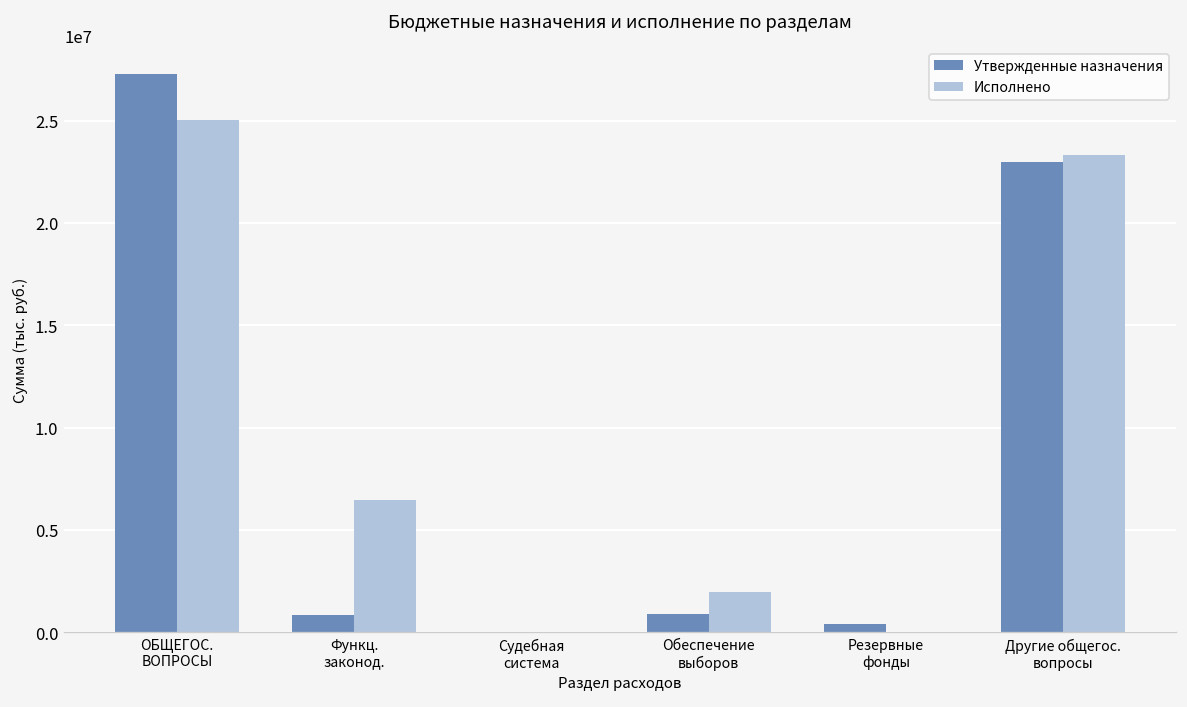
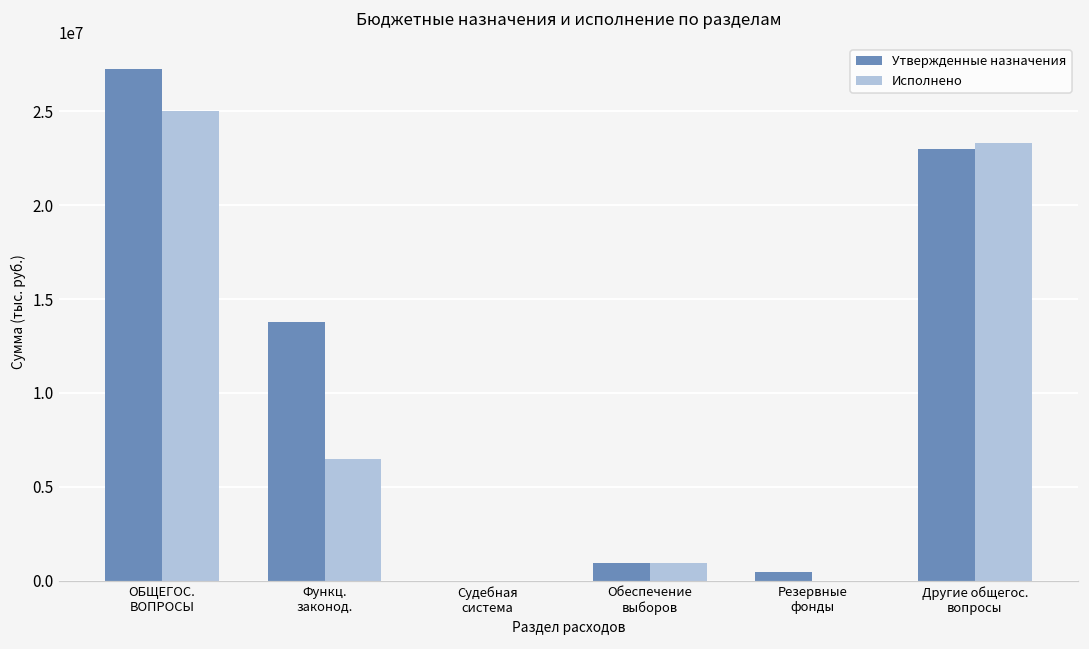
Утвержденные назначения, Функц. законод.: 800000 -> 13800000
Исполнено, Обеспечение выборов: 2000000 -> 900000
